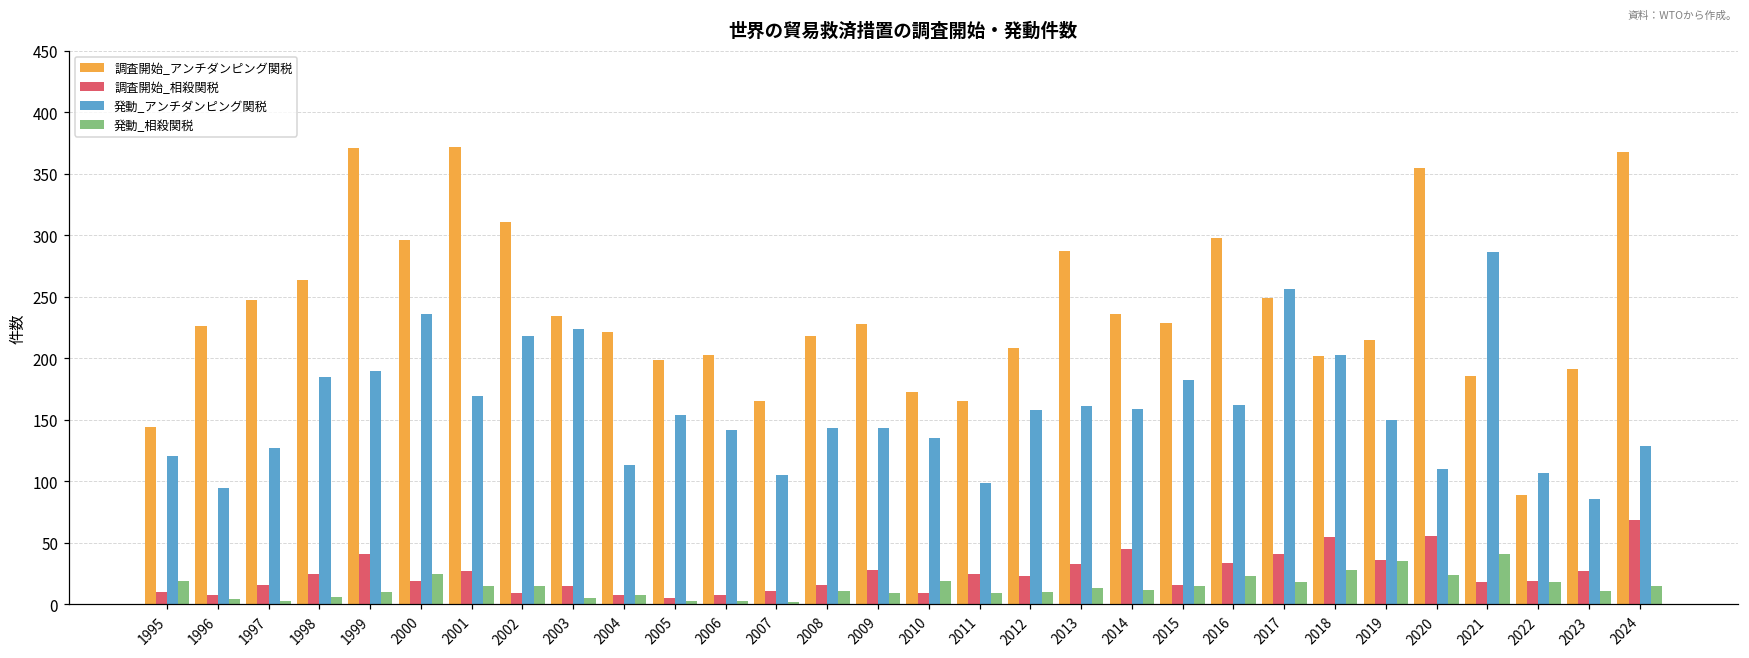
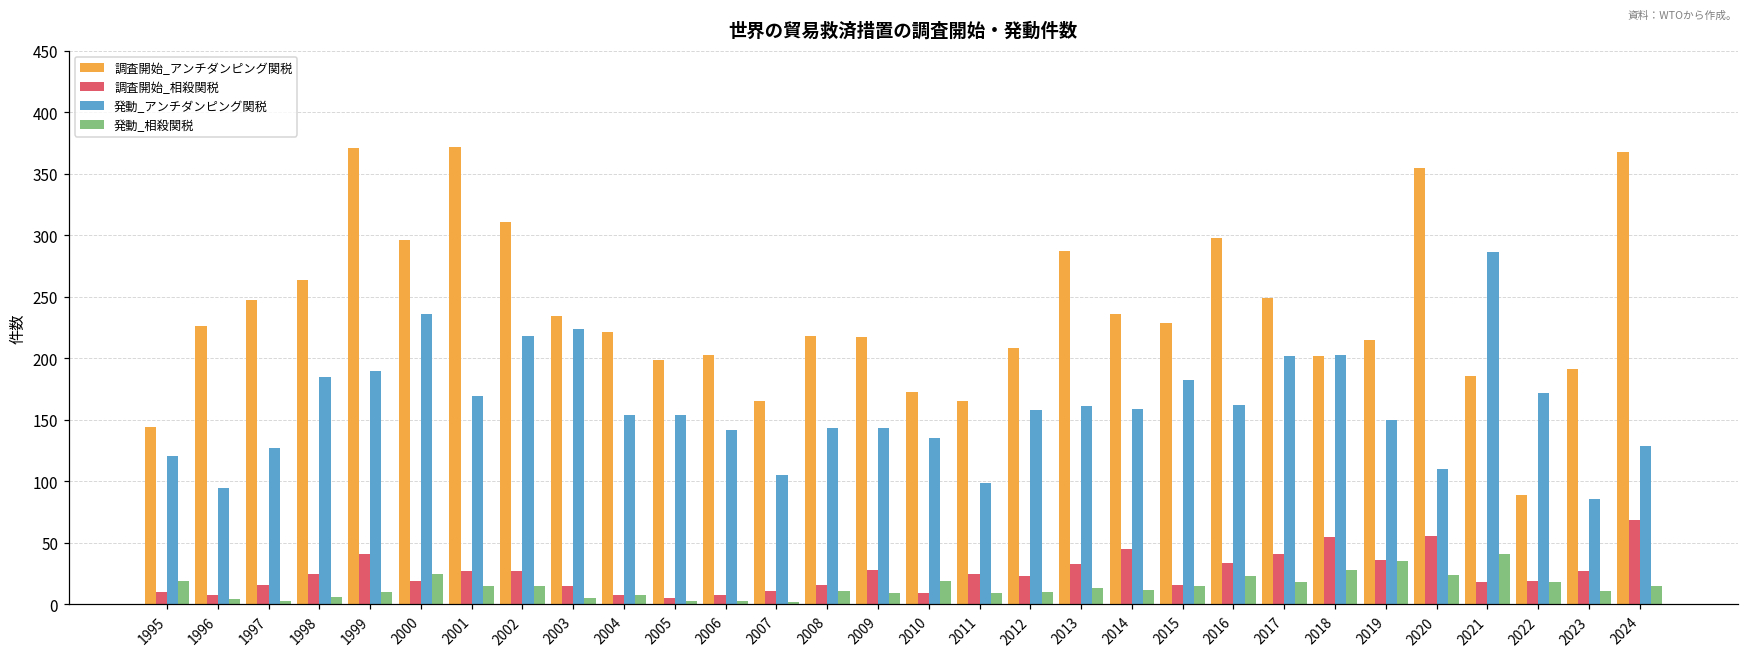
調査開始_相殺関税, 2002: 9 -> 27
発動_アンチダンピング関税, 2004: 113 -> 154
調査開始_アンチダンピング関税, 2009: 228 -> 217
発動_アンチダンピング関税, 2017: 256 -> 202
発動_アンチダンピング関税, 2022: 107 -> 172
